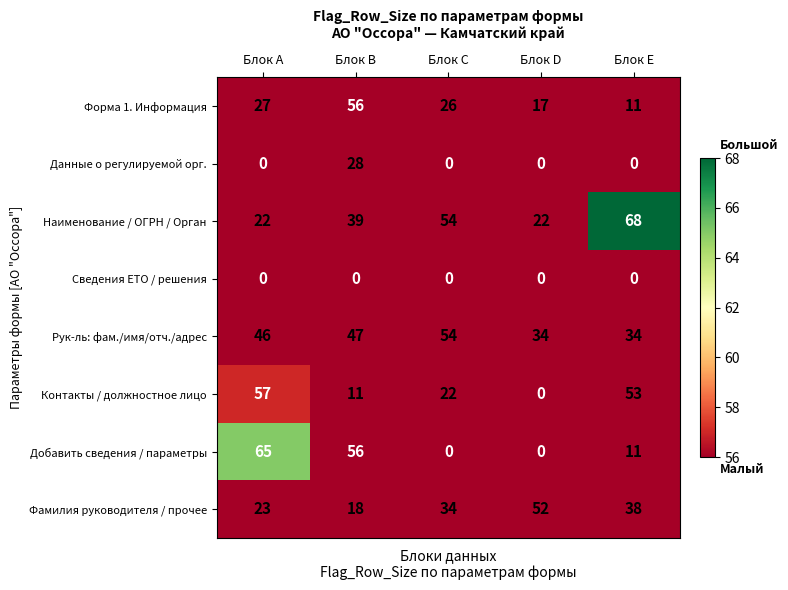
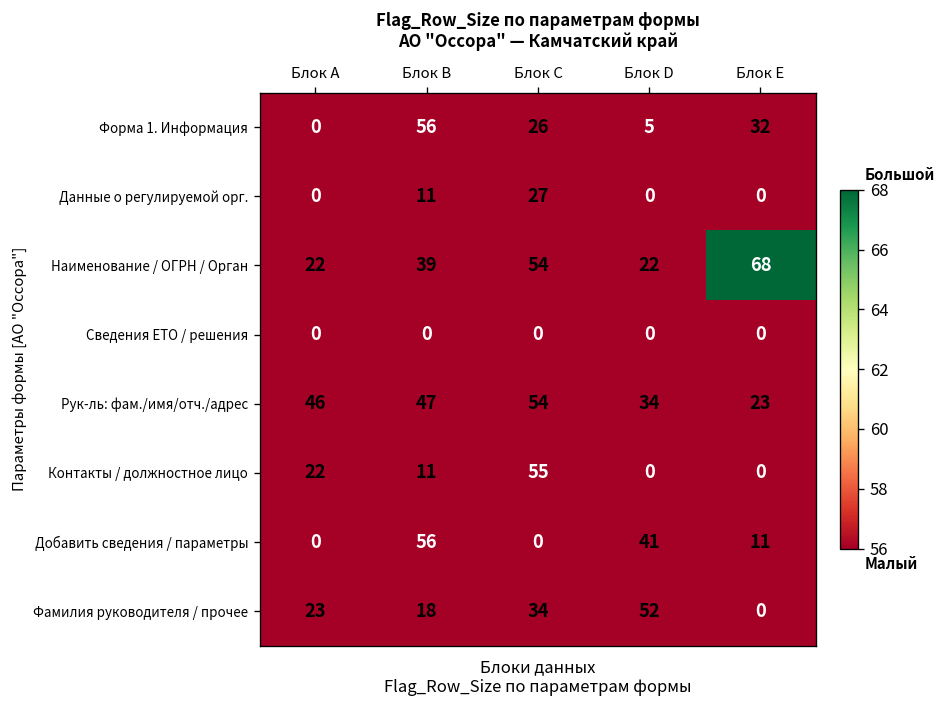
Форма 1. Информация, Блок A: 27 -> 0
Форма 1. Информация, Блок D: 17 -> 5
Форма 1. Информация, Блок E: 11 -> 32
Данные о регулируемой орг., Блок B: 28 -> 11
Данные о регулируемой орг., Блок C: 0 -> 27
Рук-ль: фам./имя/отч./адрес, Блок E: 34 -> 23
Контакты / должностное лицо, Блок A: 57 -> 22
Контакты / должностное лицо, Блок C: 22 -> 55
Контакты / должностное лицо, Блок E: 53 -> 0
Добавить сведения / параметры, Блок A: 65 -> 0
Добавить сведения / параметры, Блок D: 0 -> 41
Фамилия руководителя / прочее, Блок E: 38 -> 0
